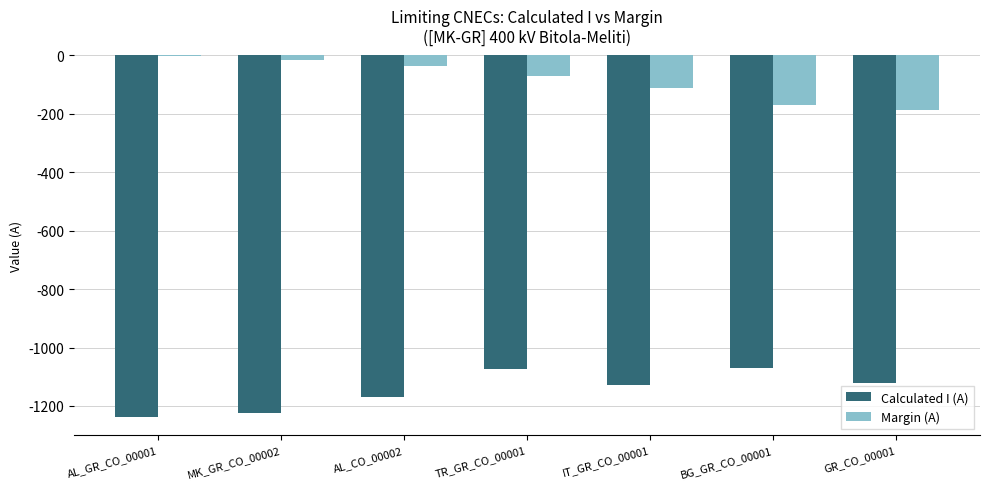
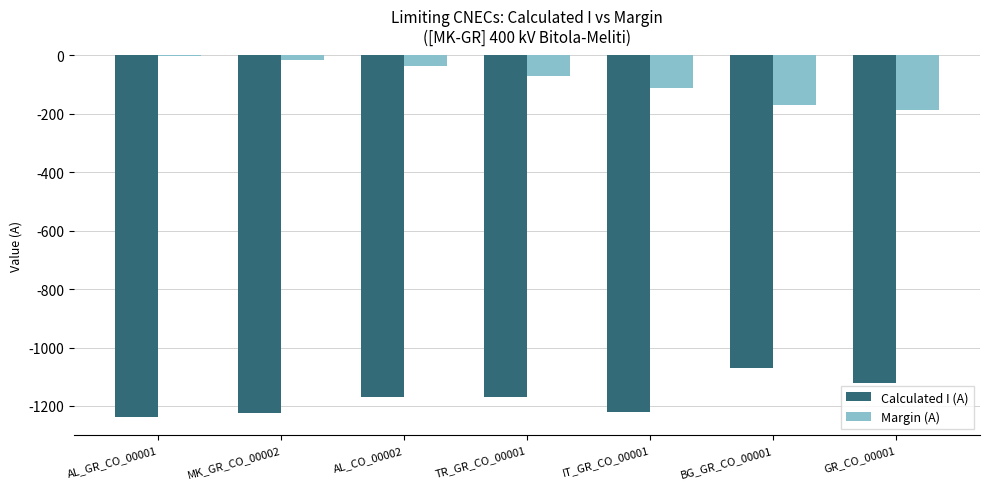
Calculated I (A), TR_GR_CO_00001: -1070 -> -1170
Calculated I (A), IT_GR_CO_00001: -1130 -> -1220
